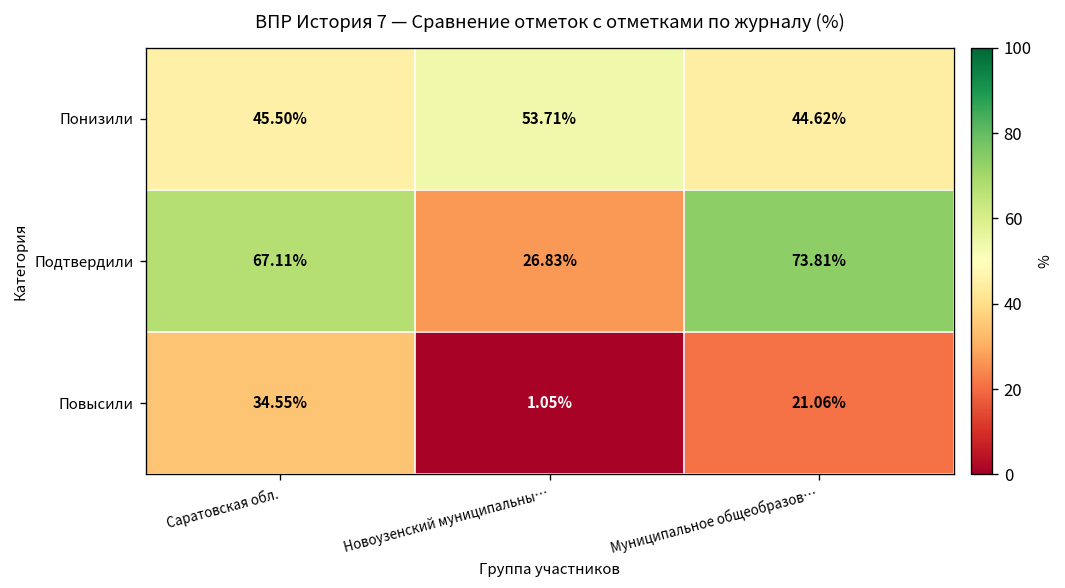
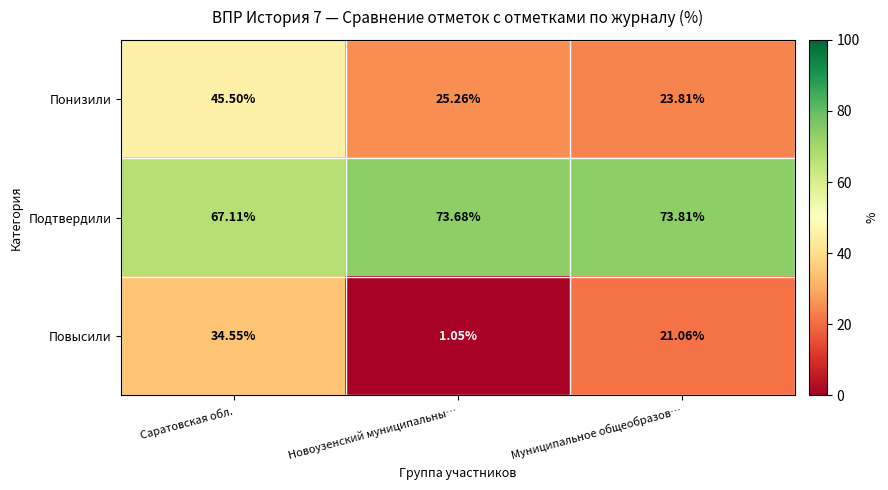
Понизили, Новоузенский муниципальны…: 53.71% -> 25.26%
Понизили, Муниципальное общеобразов…: 44.62% -> 23.81%
Подтвердили, Новоузенский муниципальны…: 26.83% -> 73.68%
